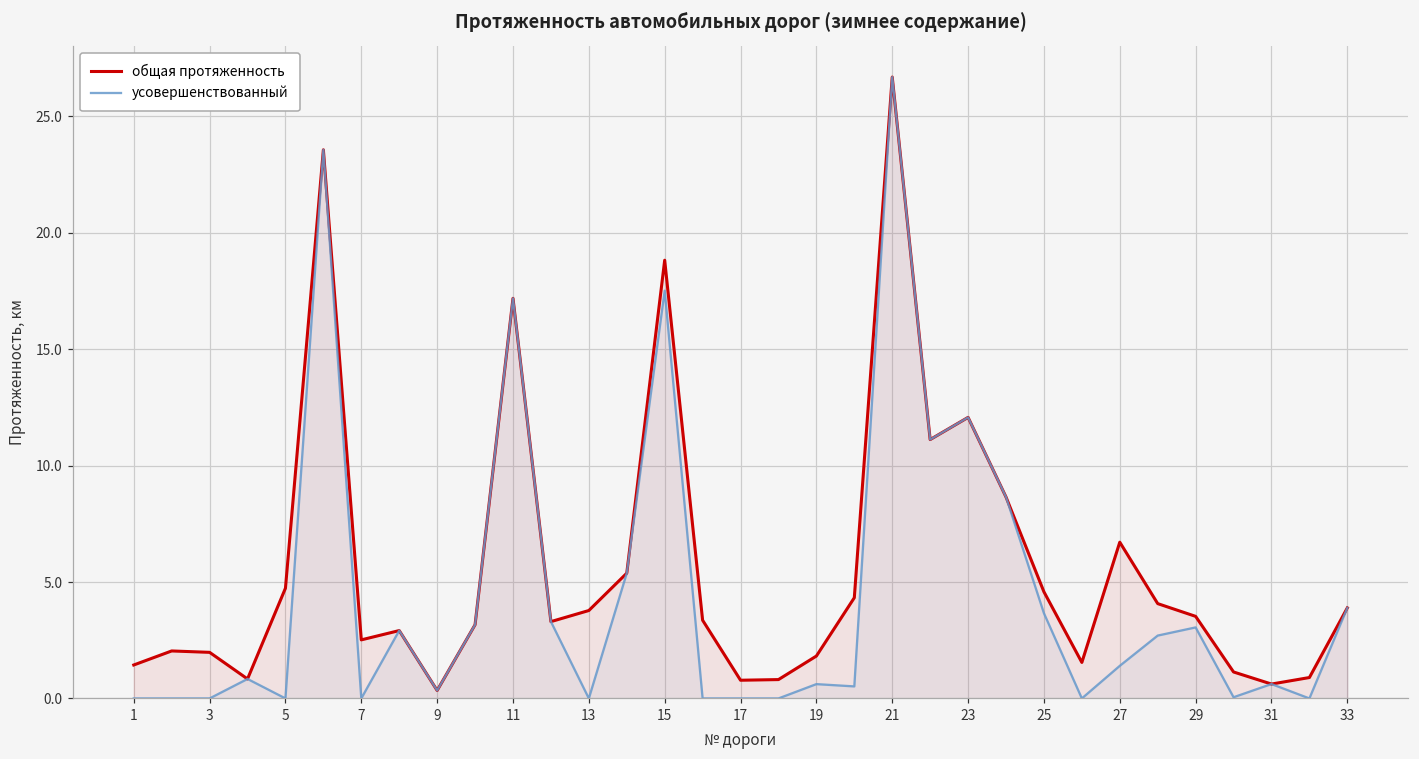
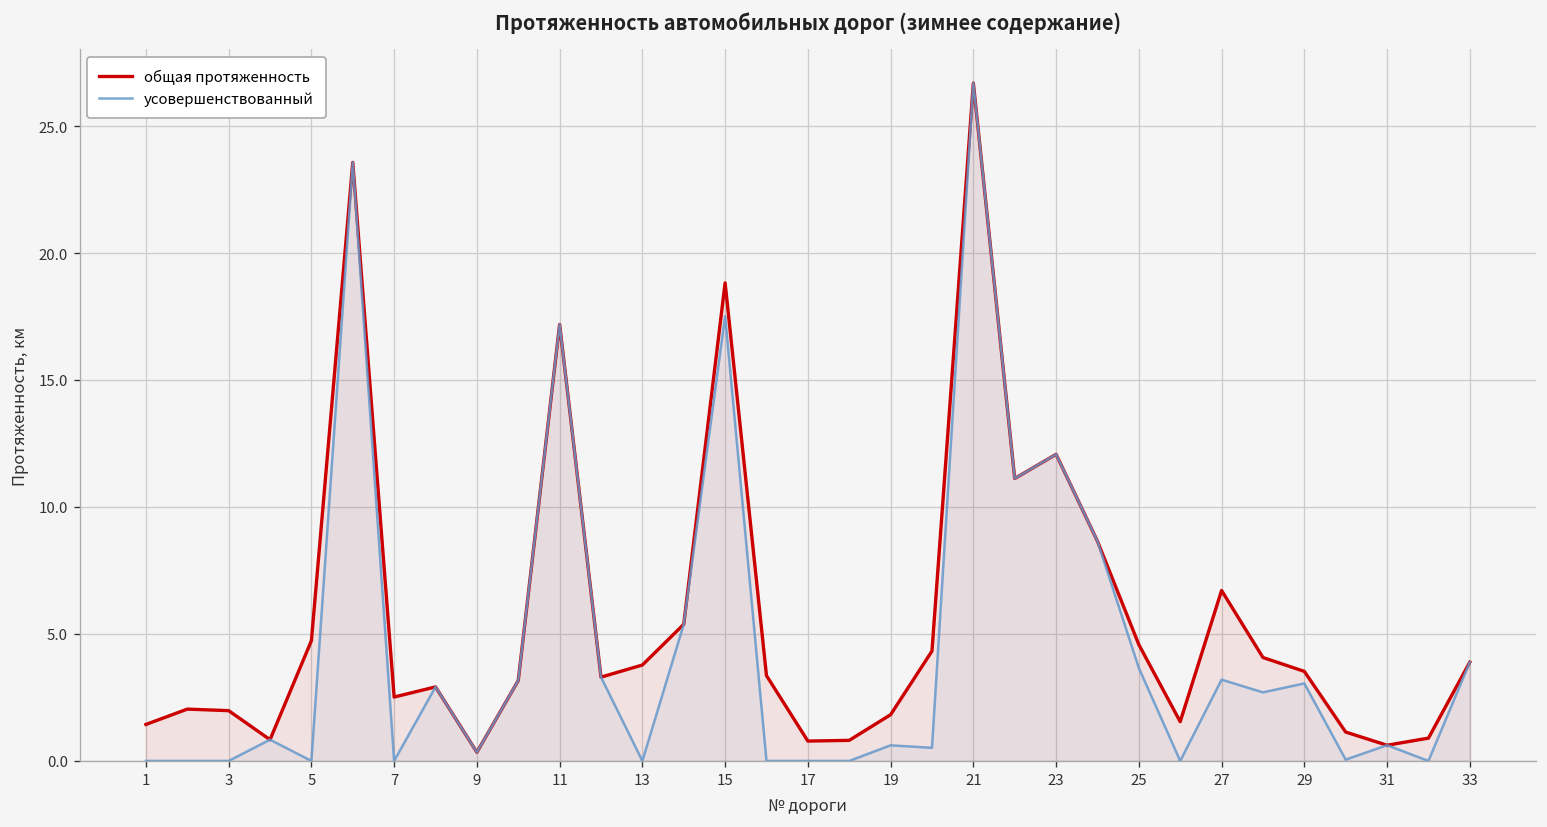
усовершенствованный, 27: 1.4 -> 3.2
